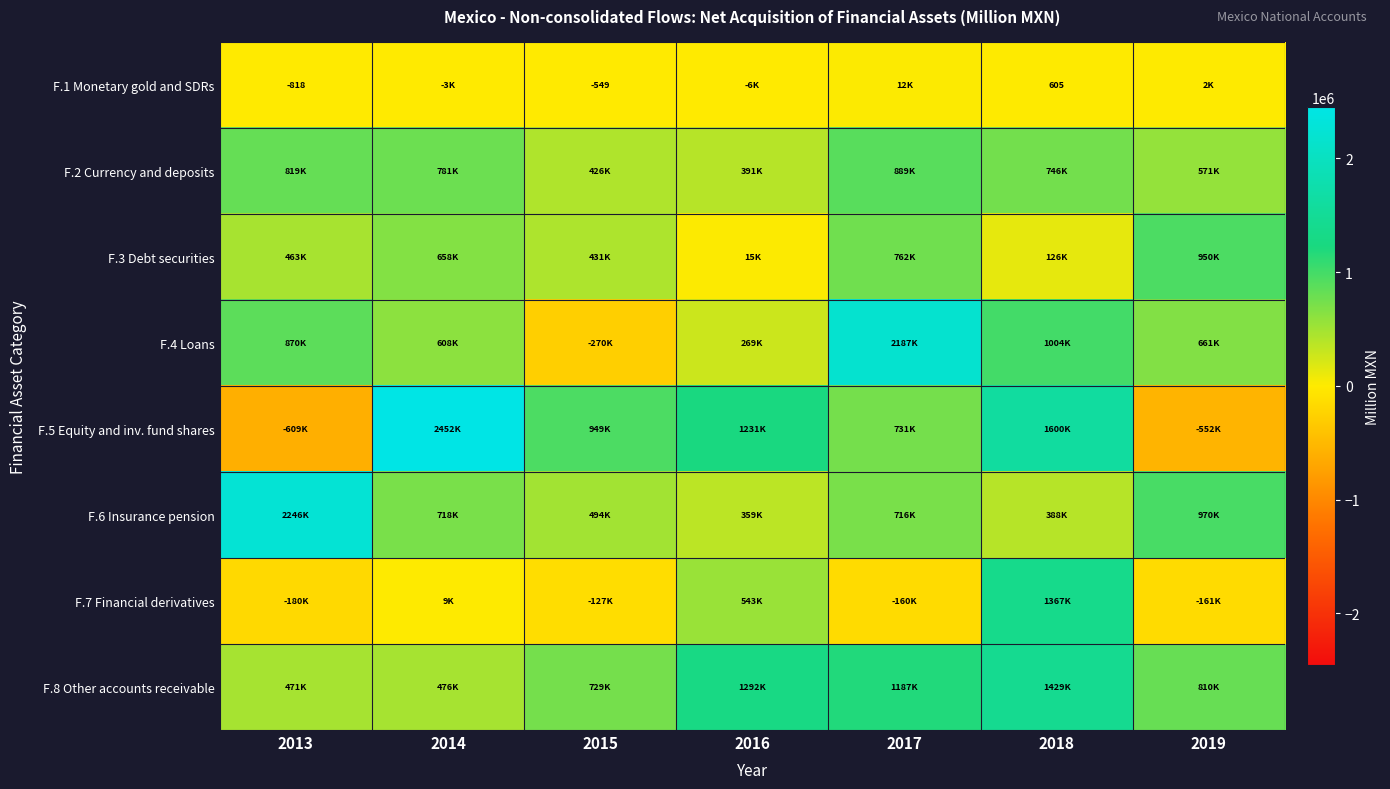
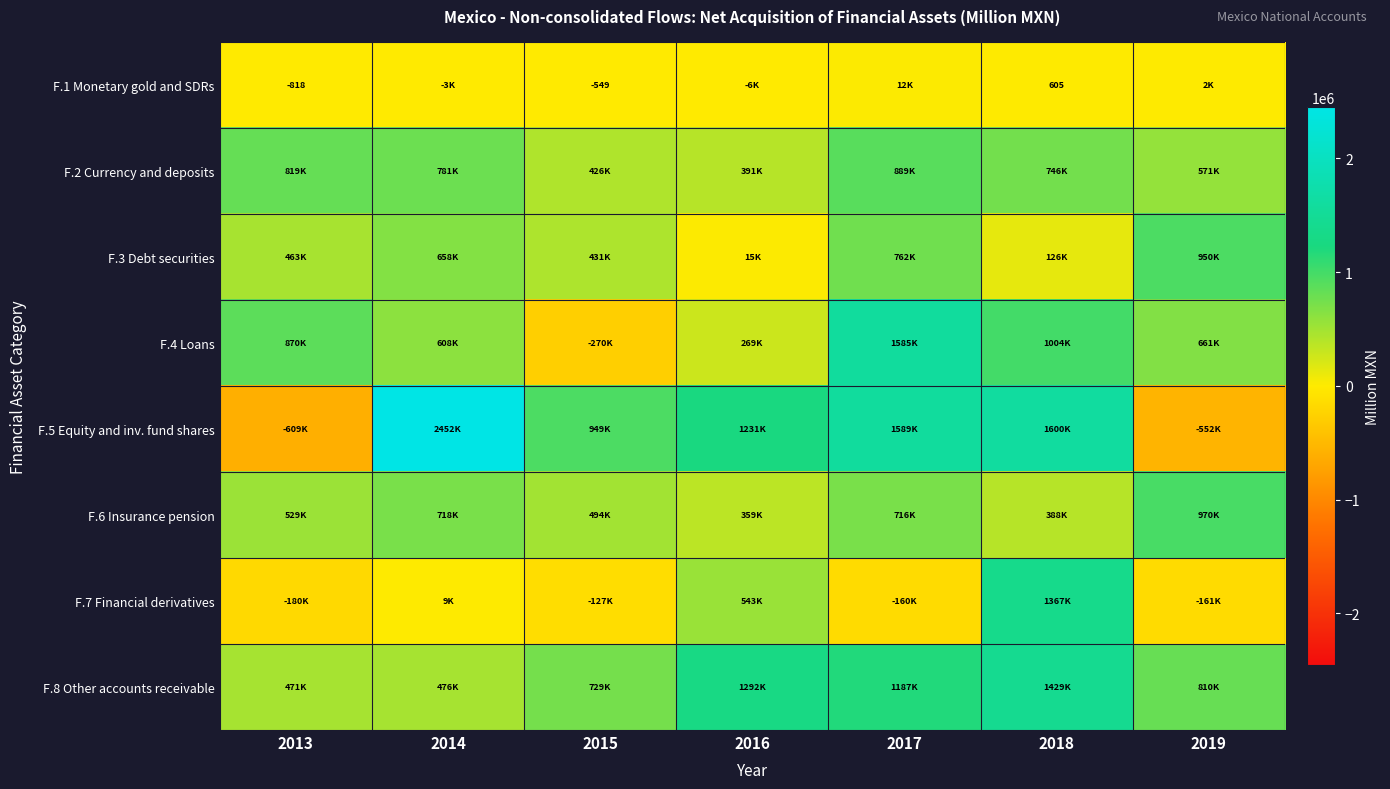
F.4 Loans, 2017: 2187K -> 1585K
F.5 Equity and inv. fund shares, 2017: 731K -> 1589K
F.6 Insurance pension, 2013: 2246K -> 529K
